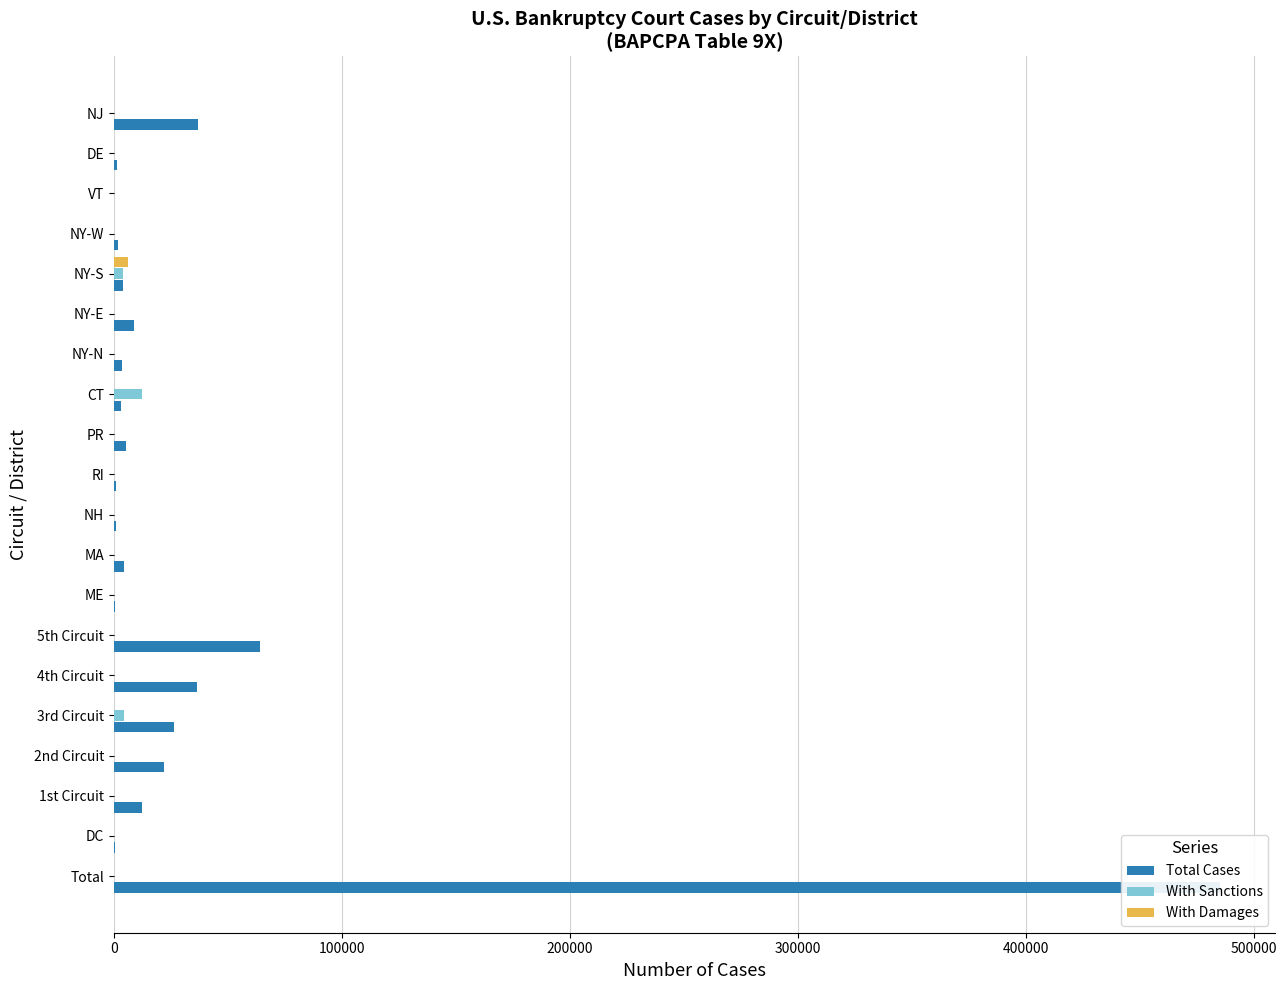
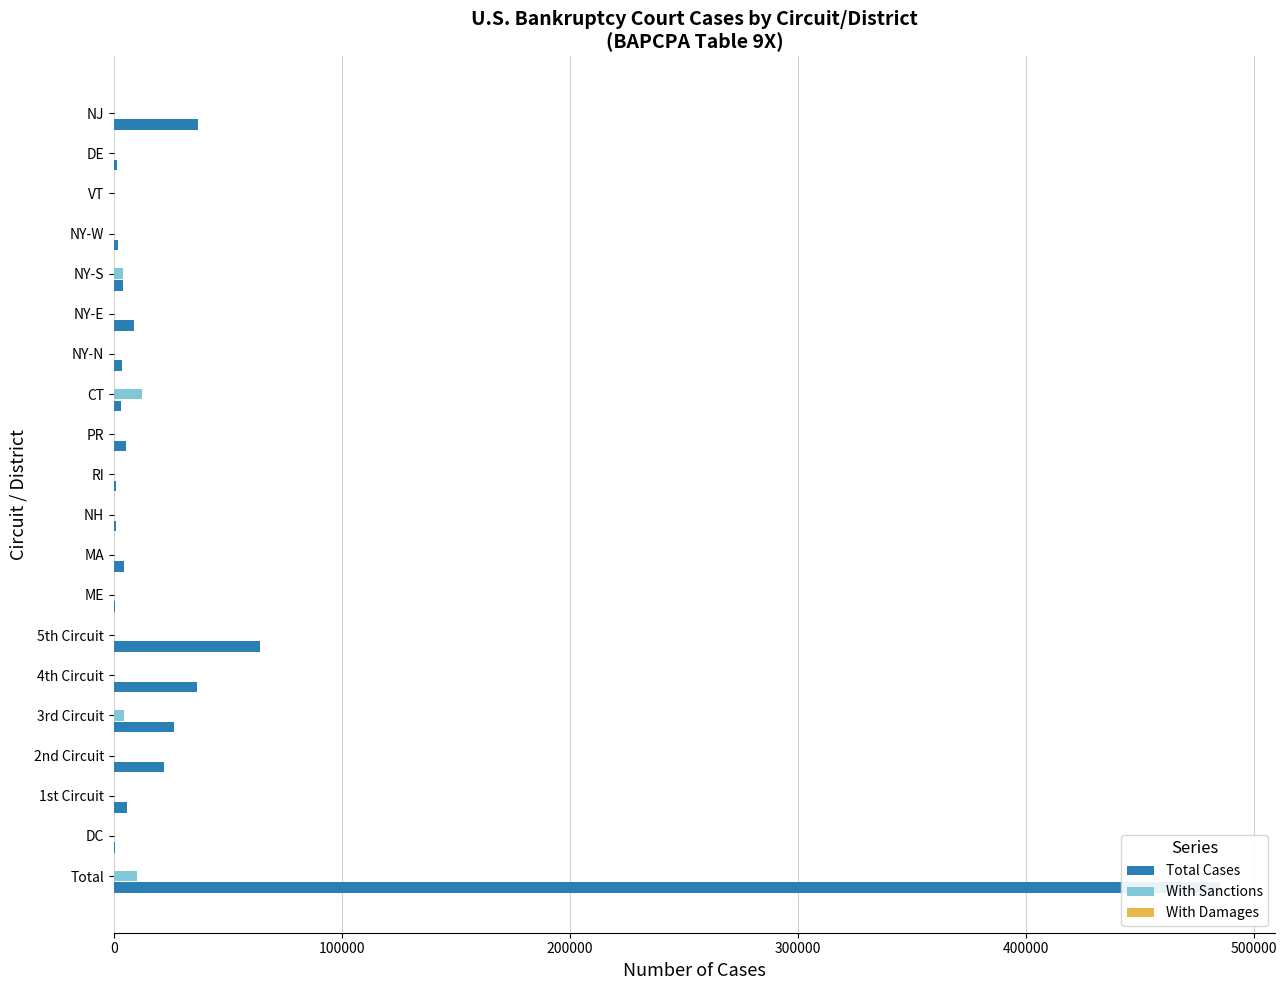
With Damages, NY-S: 6000 -> 0
Total Cases, 1st Circuit: 12000 -> 6000
With Sanctions, Total: 0 -> 10000
